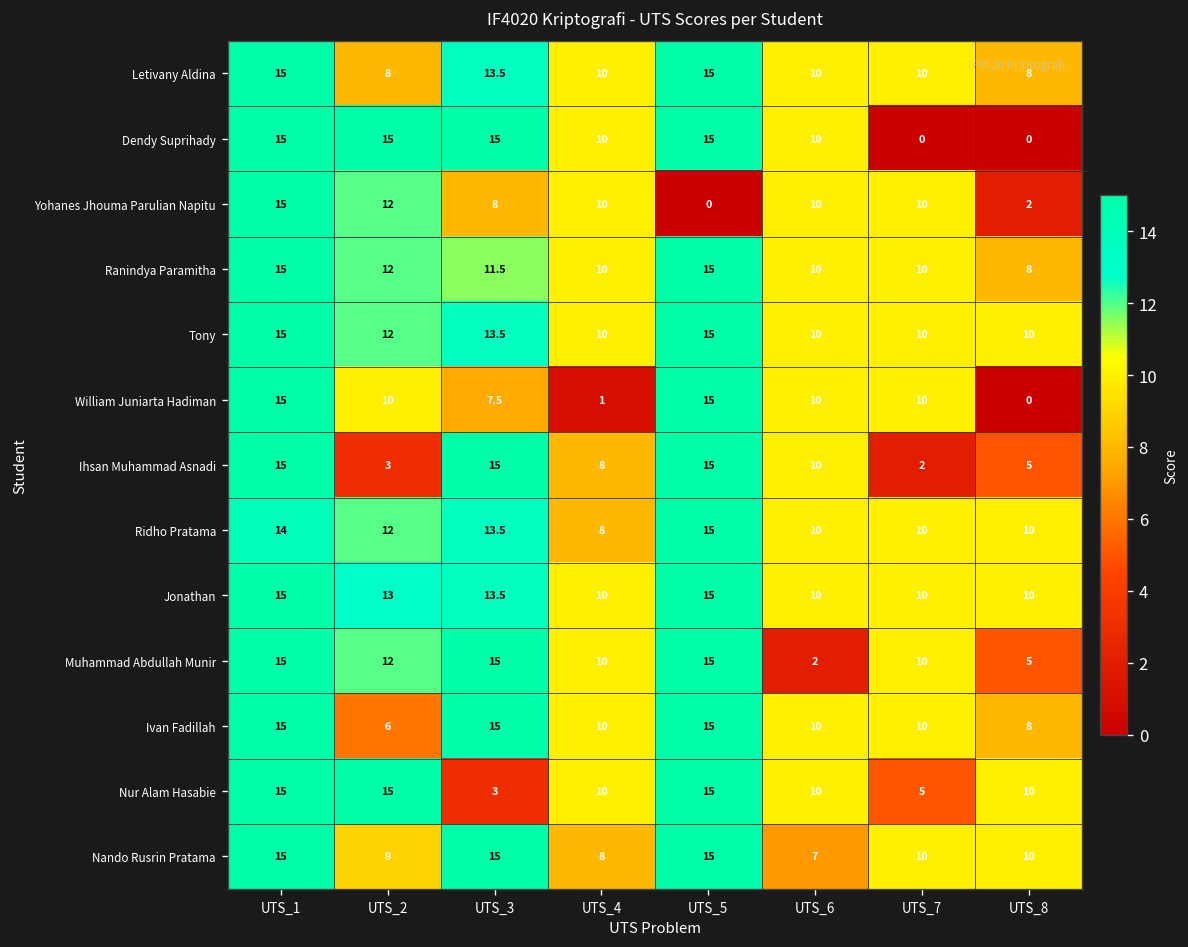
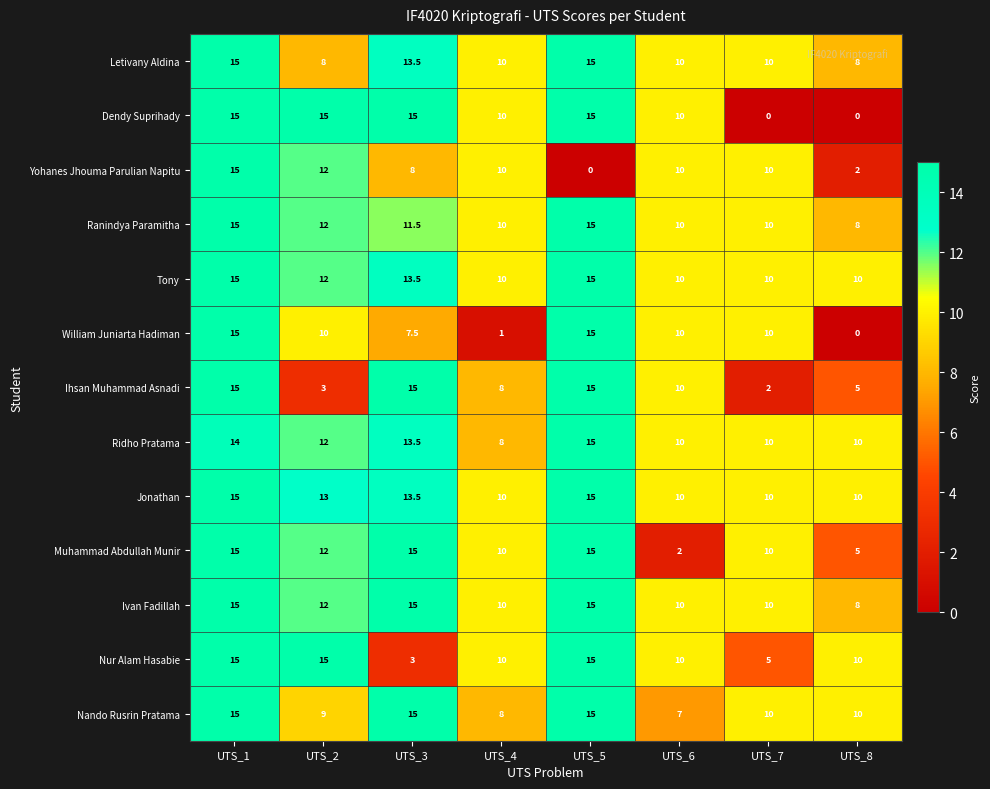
Ivan Fadillah, UTS_2: 6 -> 12
